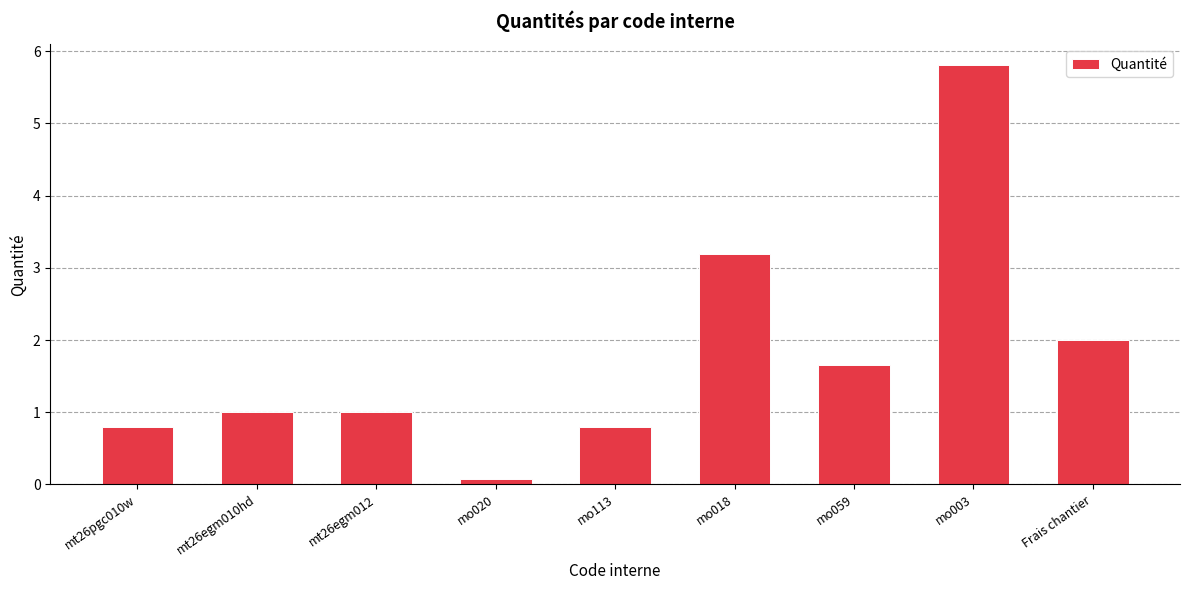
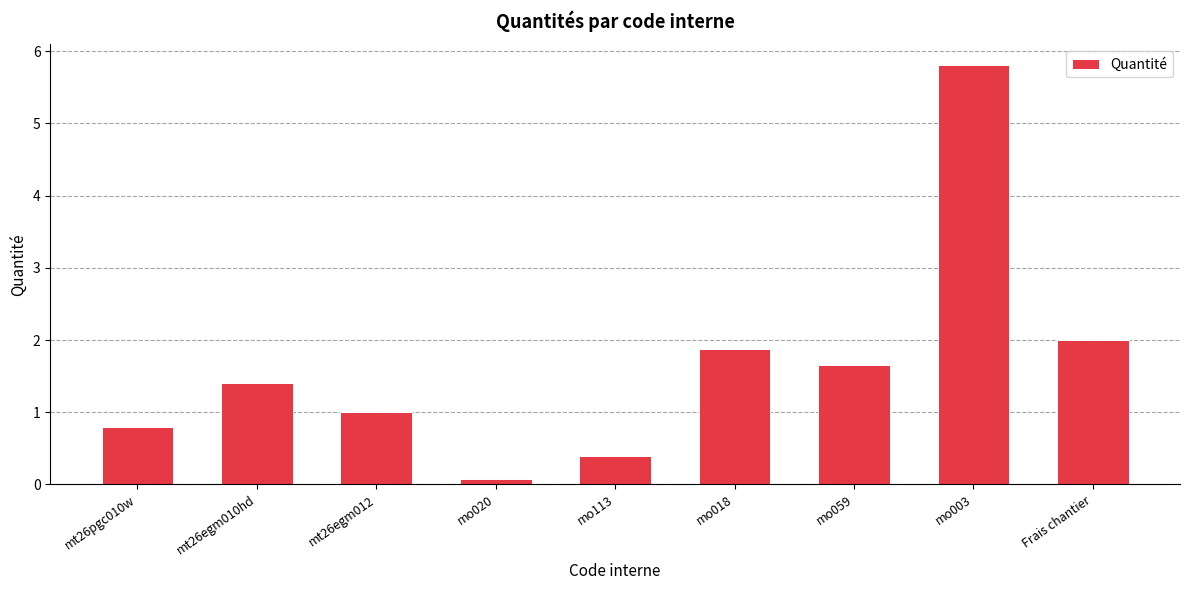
mt26egm010hd: 1.0 -> 1.4
mo113: 0.8 -> 0.4
mo018: 3.2 -> 1.9
